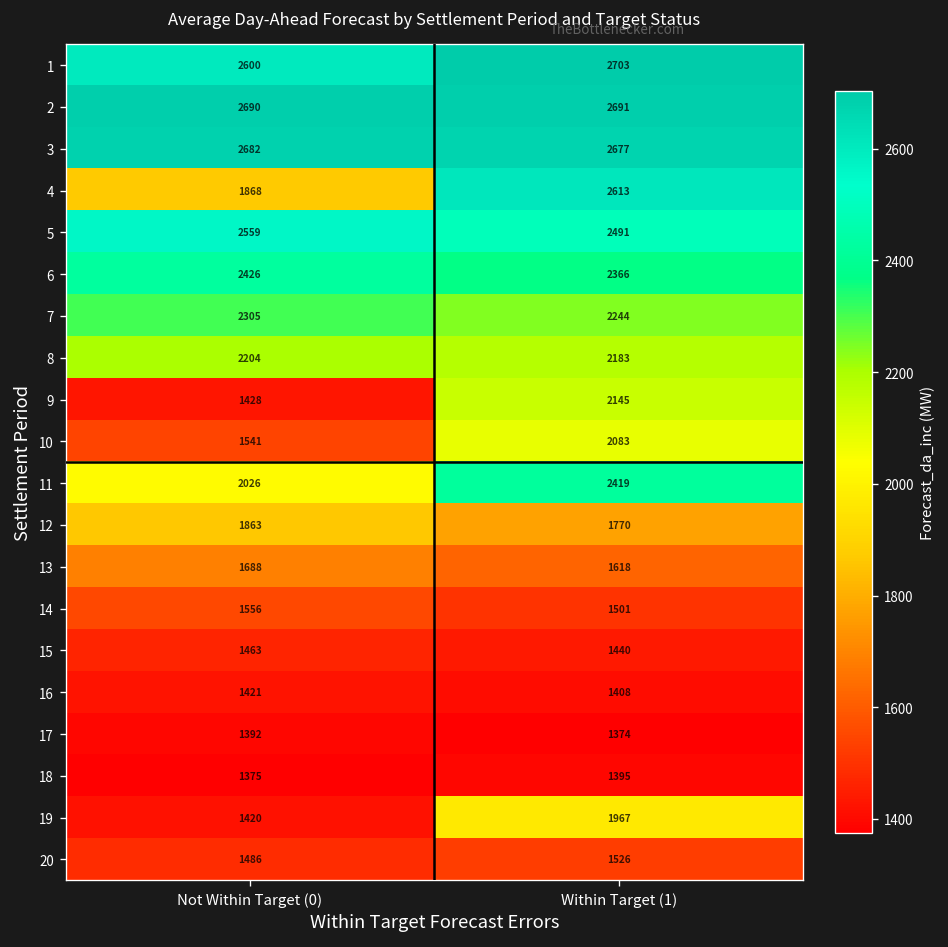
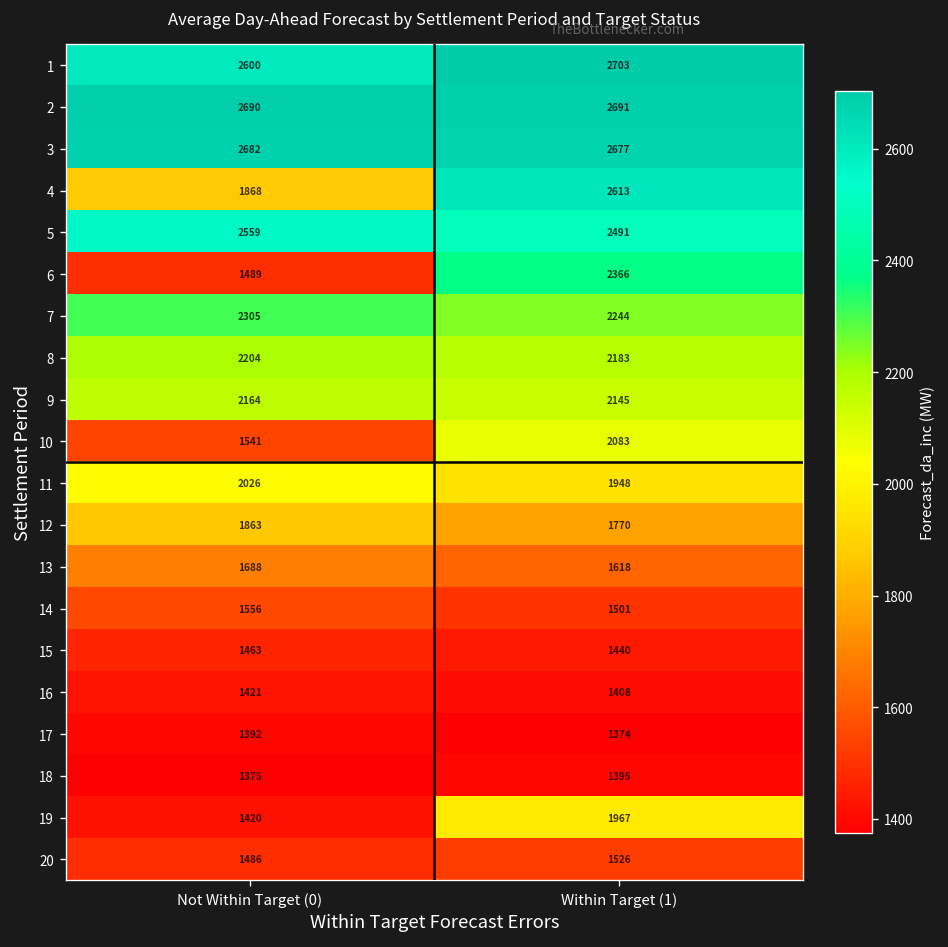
6, Not Within Target (0): 2426 -> 1489
9, Not Within Target (0): 1428 -> 2164
11, Within Target (1): 2419 -> 1948
